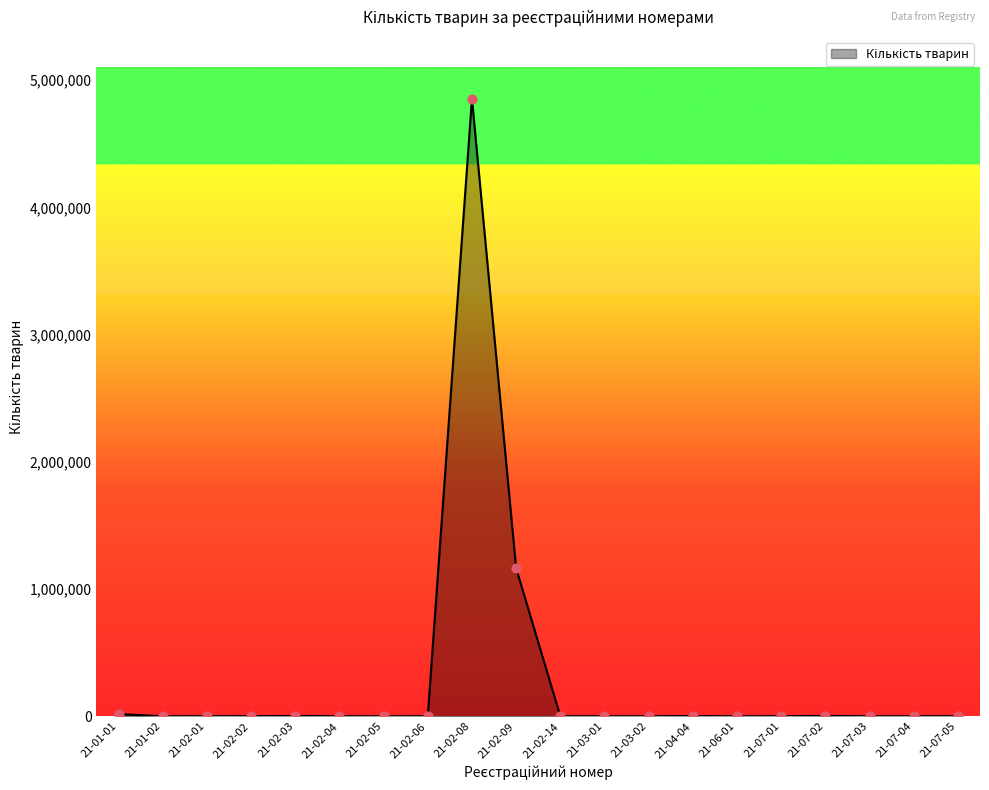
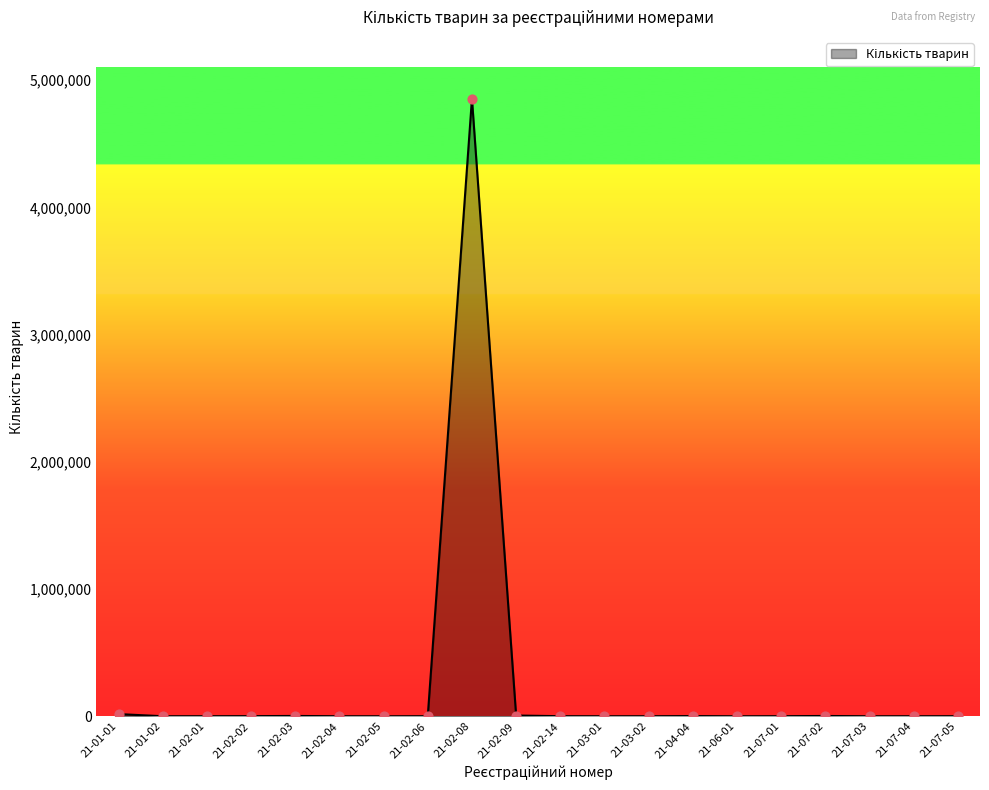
21-02-09: 1,160,000 -> 10,000
